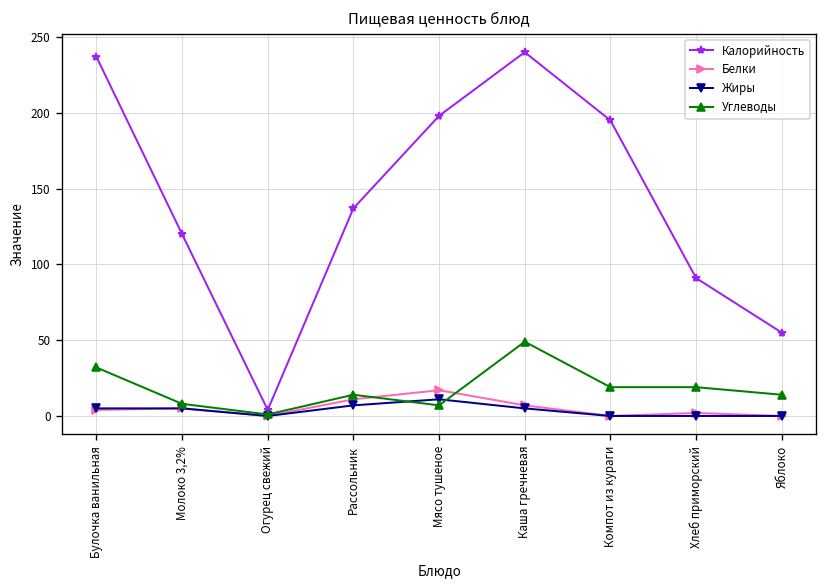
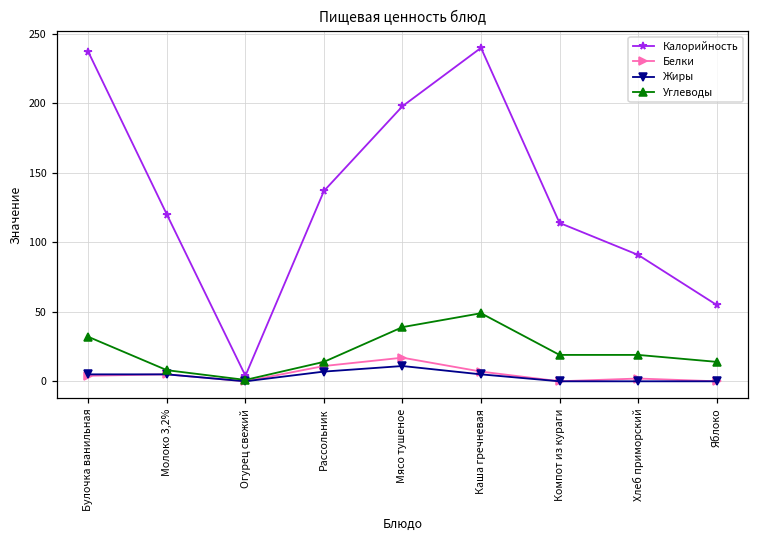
Углеводы, Мясо тушеное: 7 -> 39
Калорийность, Компот из кураги: 195 -> 114
